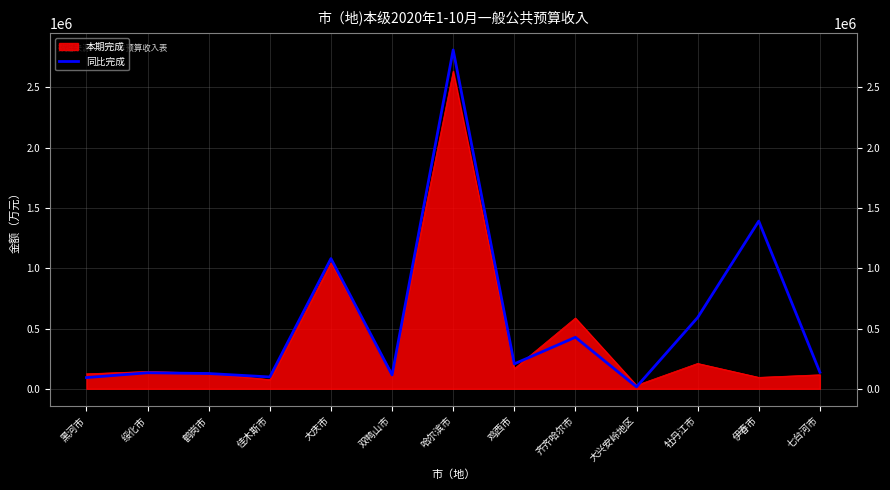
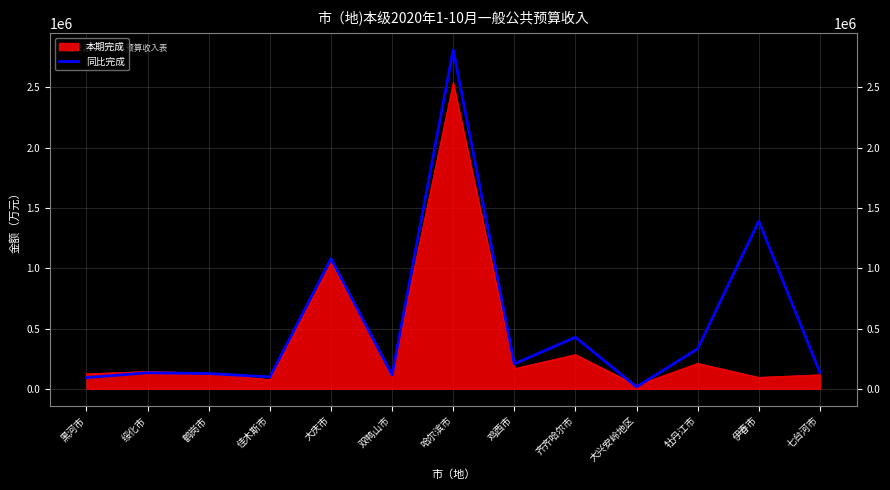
本期完成, 哈尔滨市: 2640000 -> 2540000
本期完成, 齐齐哈尔市: 590000 -> 280000
同比完成, 牡丹江市: 590000 -> 330000
